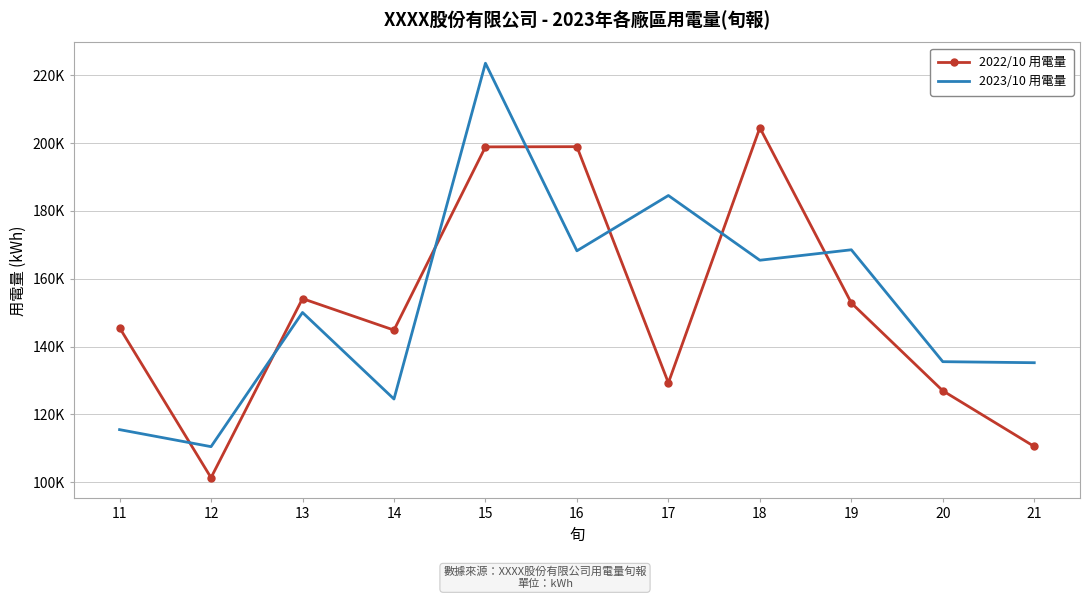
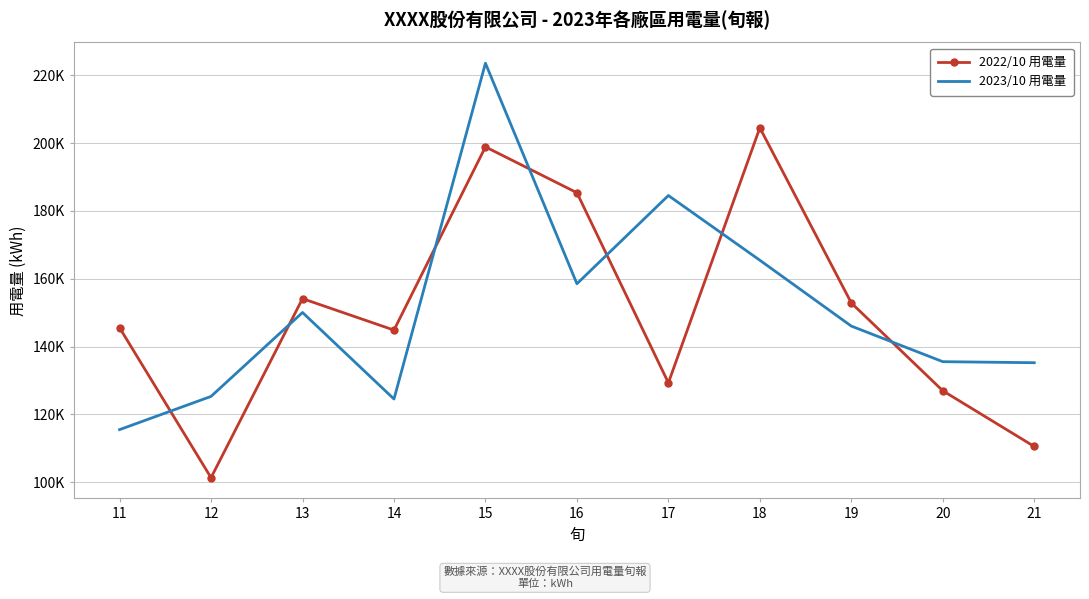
2023/10 用電量, 12: 111000 -> 125000
2022/10 用電量, 16: 199000 -> 185000
2023/10 用電量, 16: 168000 -> 159000
2023/10 用電量, 19: 169000 -> 146000
